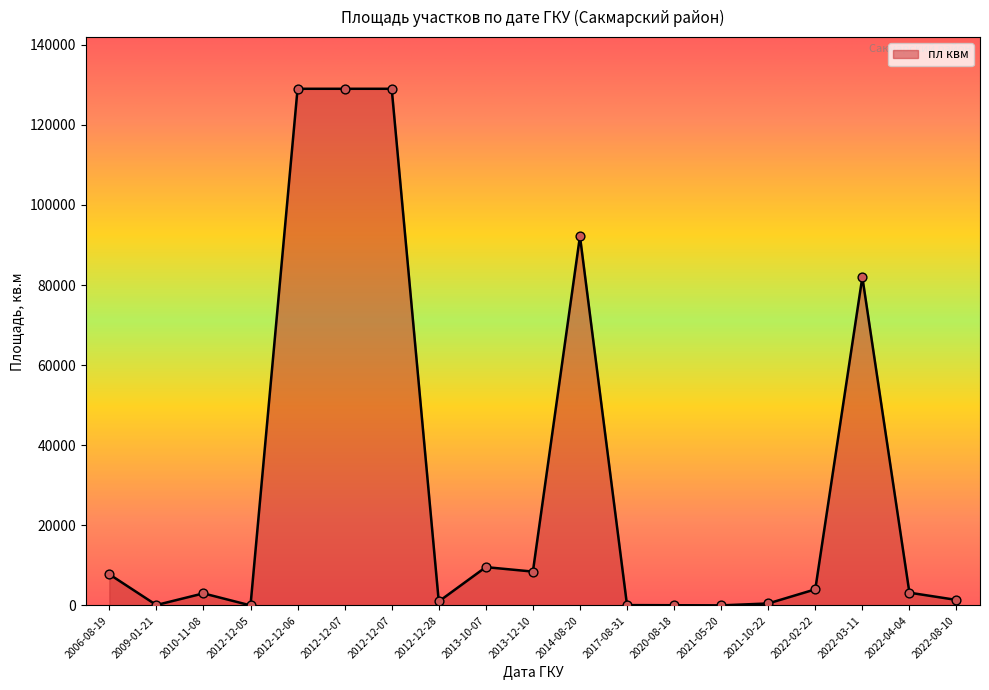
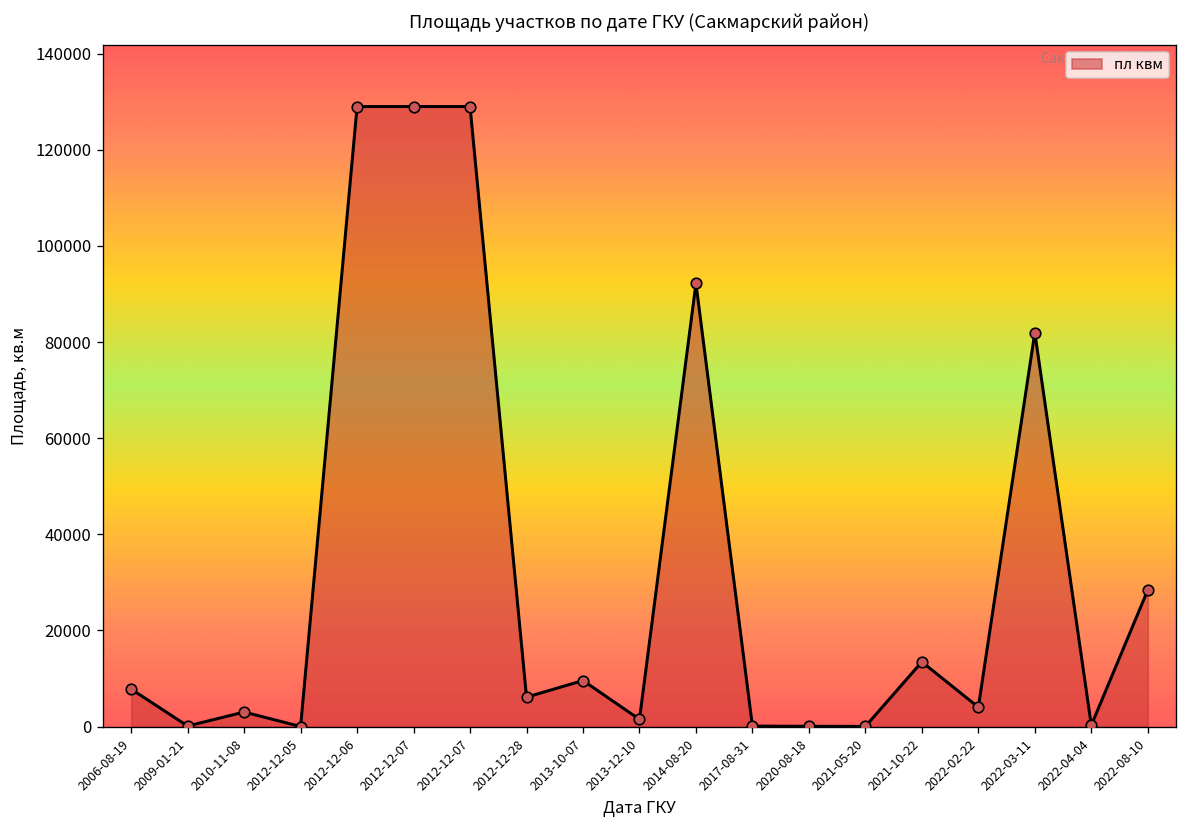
2012-12-28: 1000 -> 6000
2013-12-10: 8000 -> 2000
2021-10-22: 1000 -> 13000
2022-04-04: 3000 -> 0
2022-08-10: 1000 -> 28000
